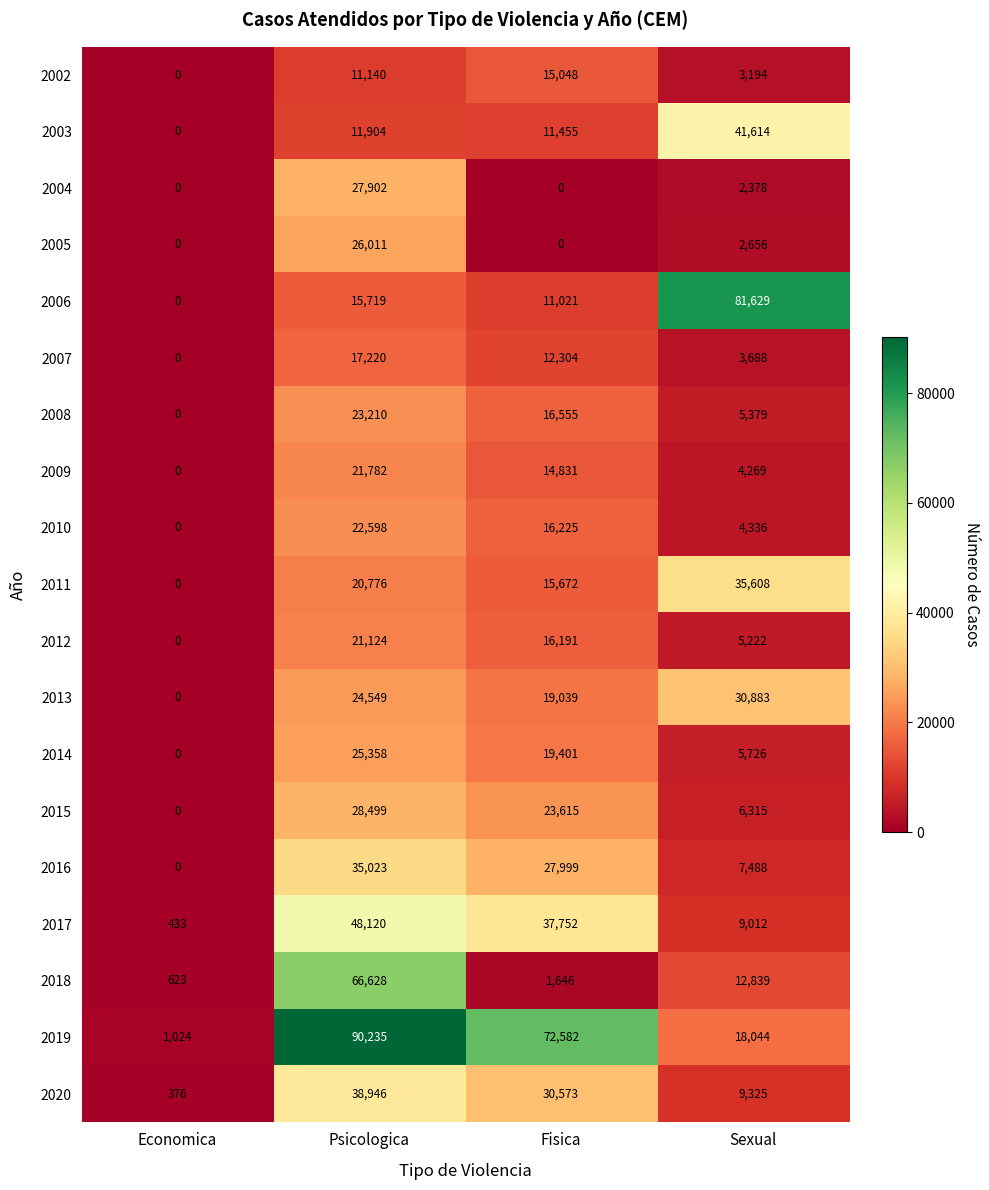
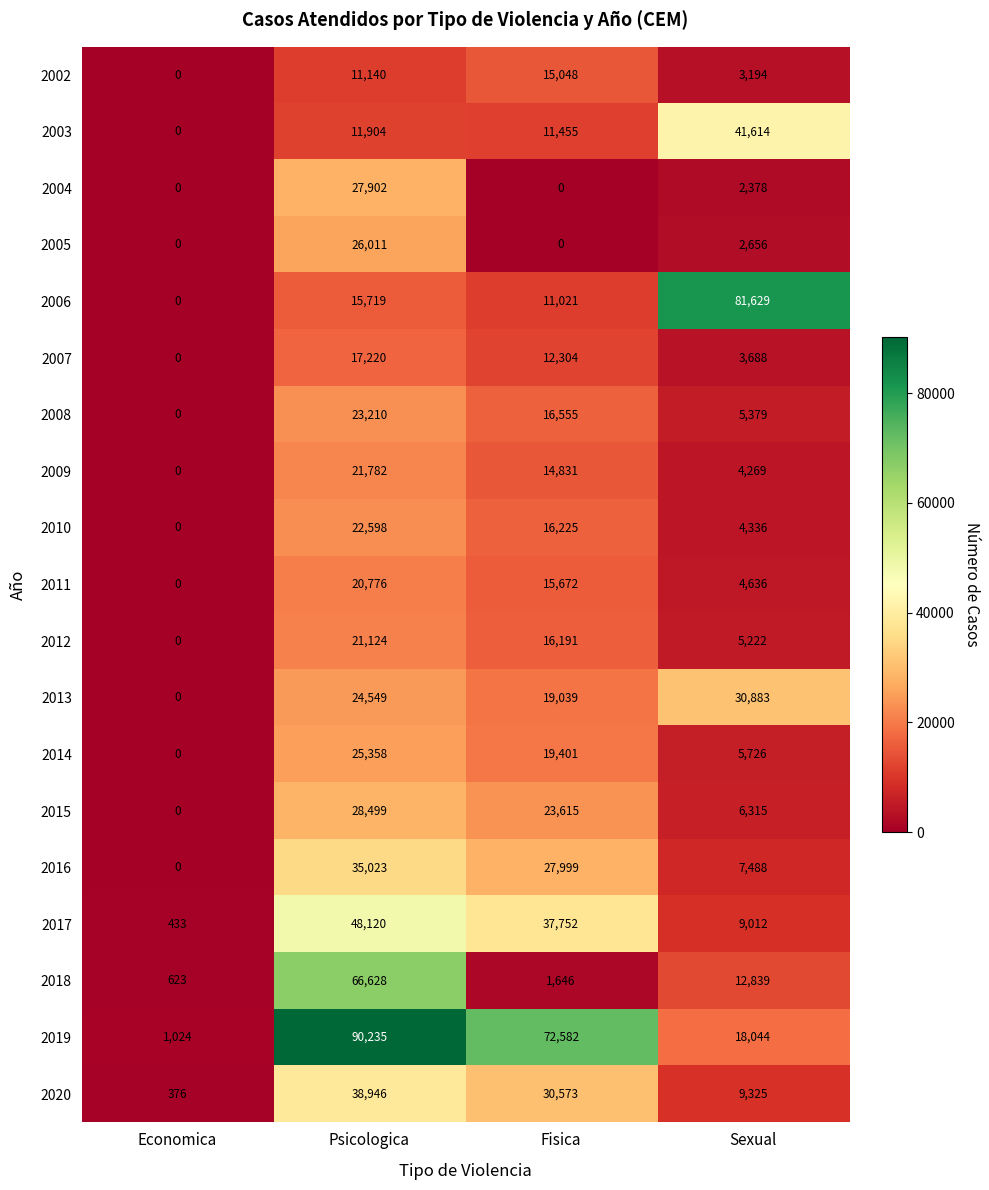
2011, Sexual: 35,608 -> 4,636
